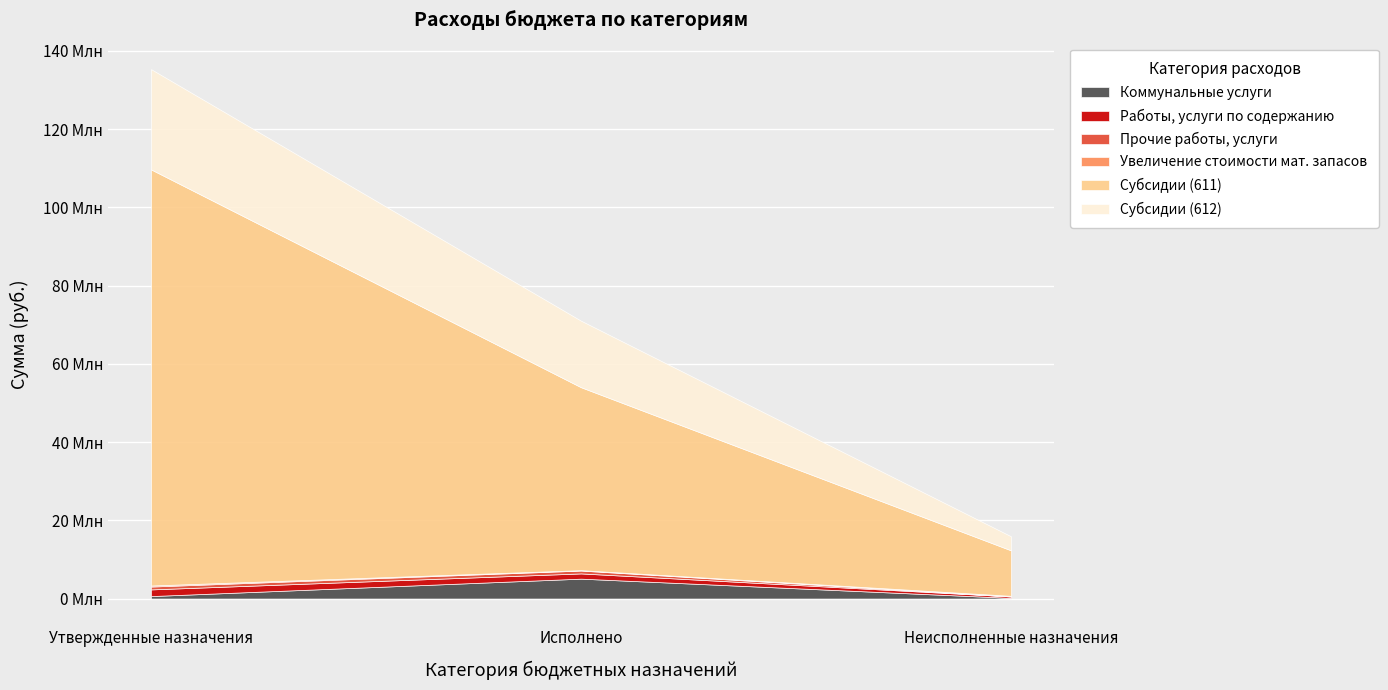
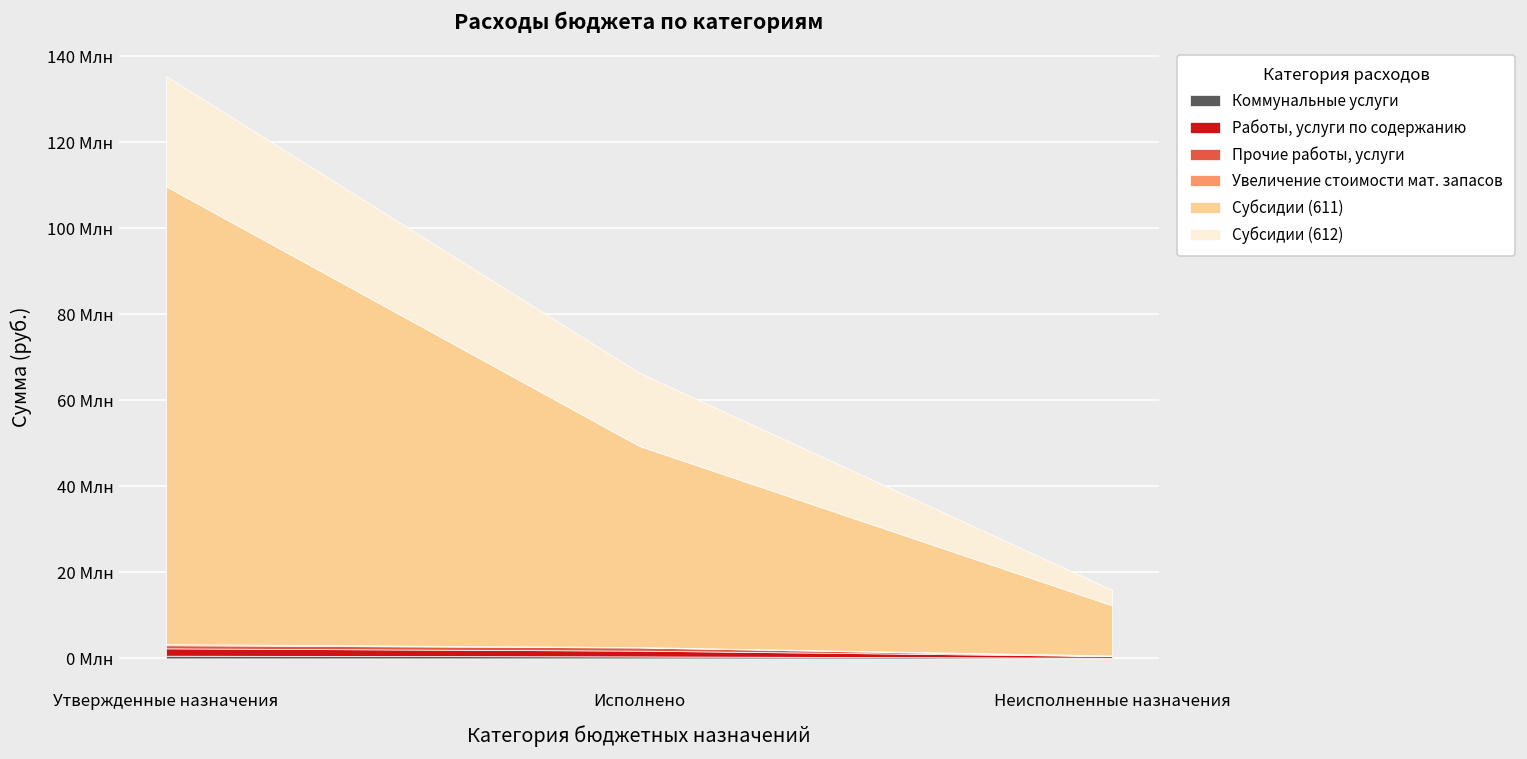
Коммунальные услуги, Исполнено: 5 Млн -> 0 Млн
